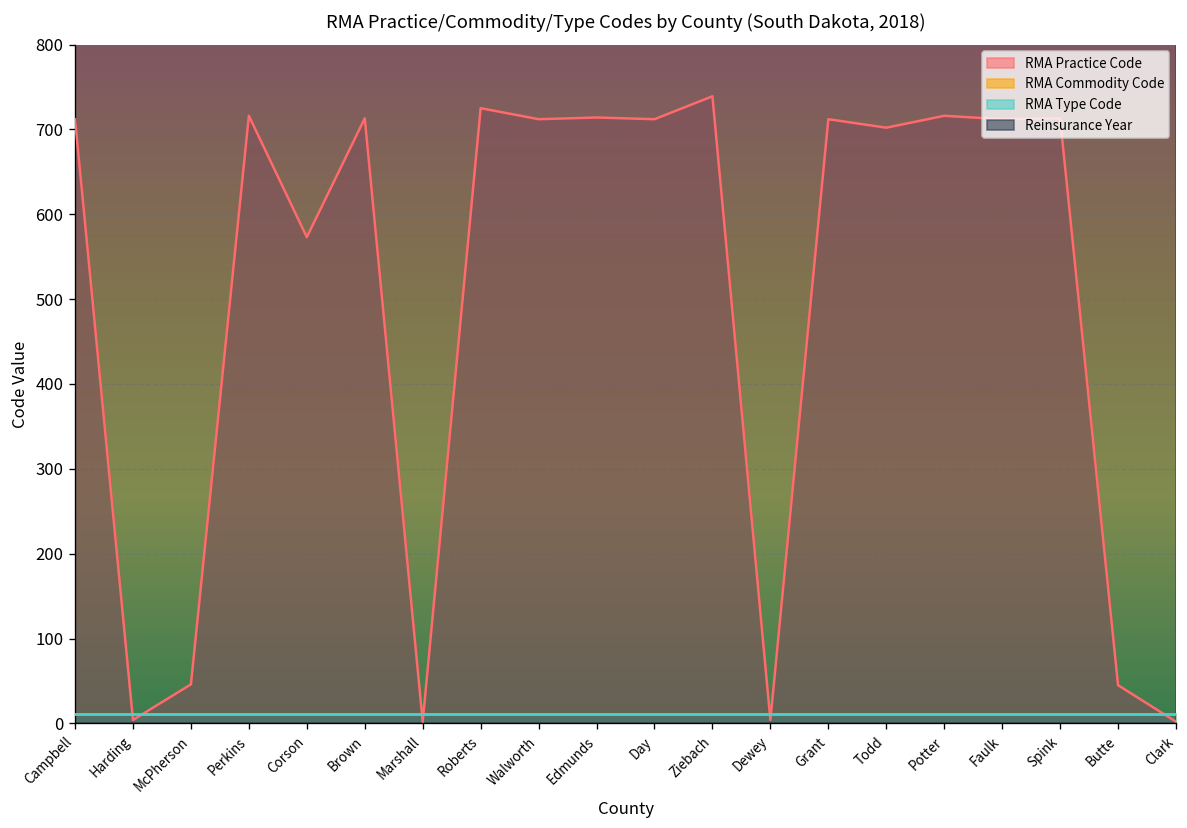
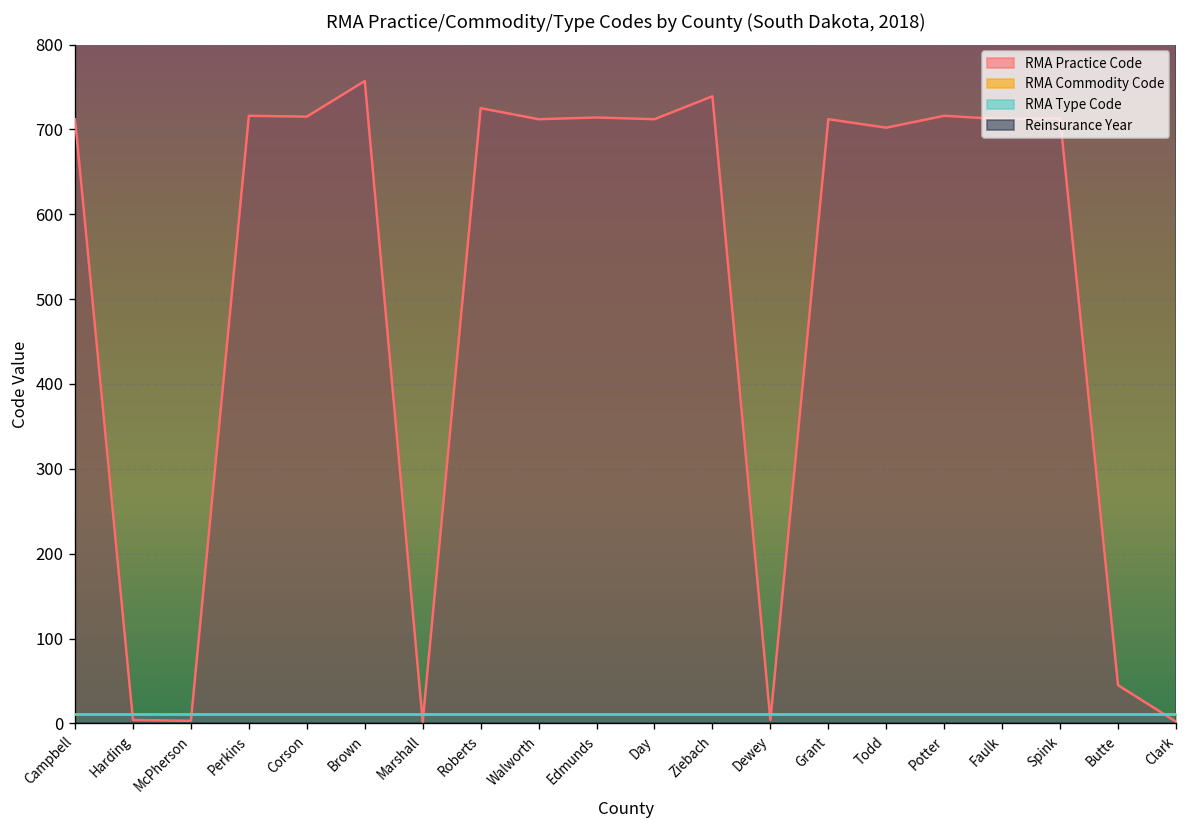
RMA Practice Code, McPherson: 50 -> 0
RMA Practice Code, Corson: 570 -> 720
RMA Practice Code, Brown: 710 -> 760
